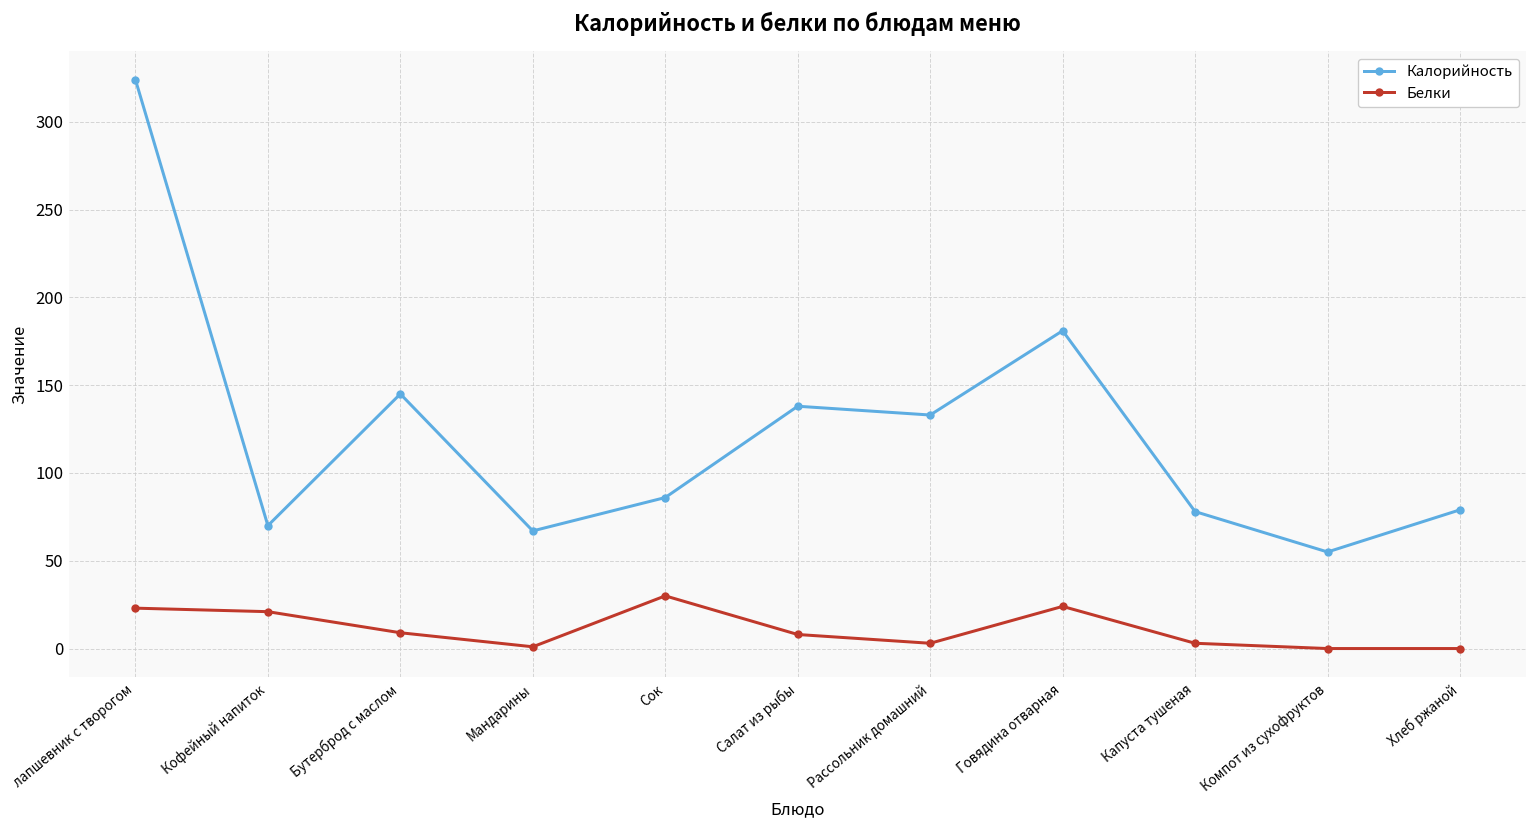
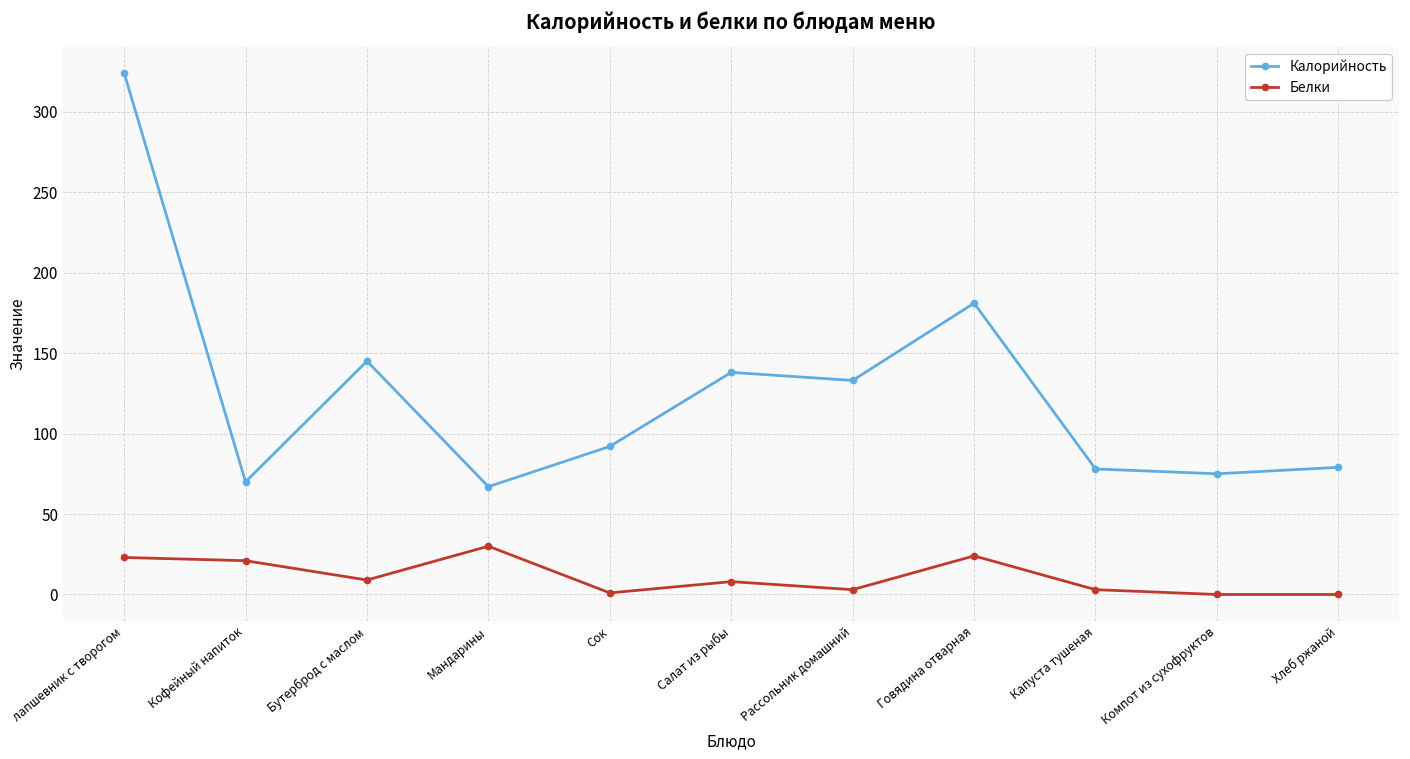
Белки, Мандарины: 1 -> 30
Калорийность, Сок: 86 -> 92
Белки, Сок: 30 -> 1
Калорийность, Компот из сухофруктов: 55 -> 75
